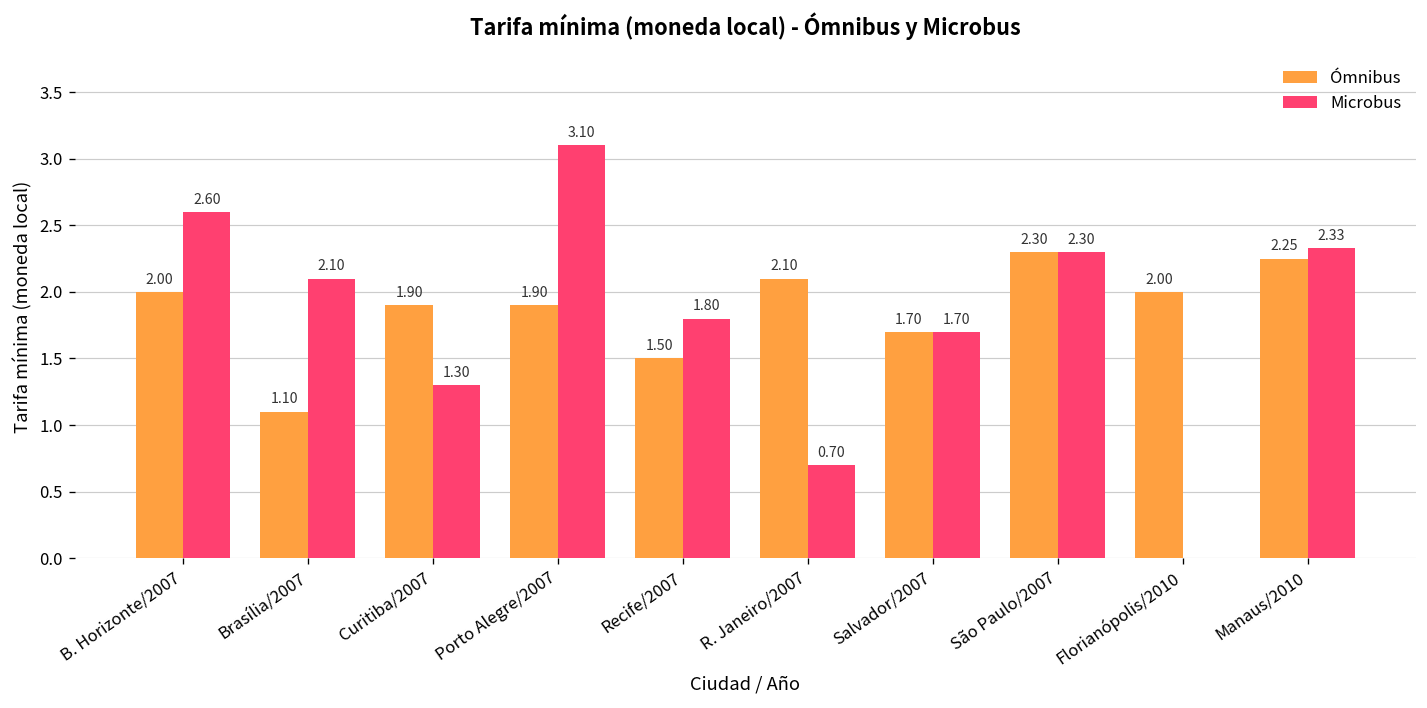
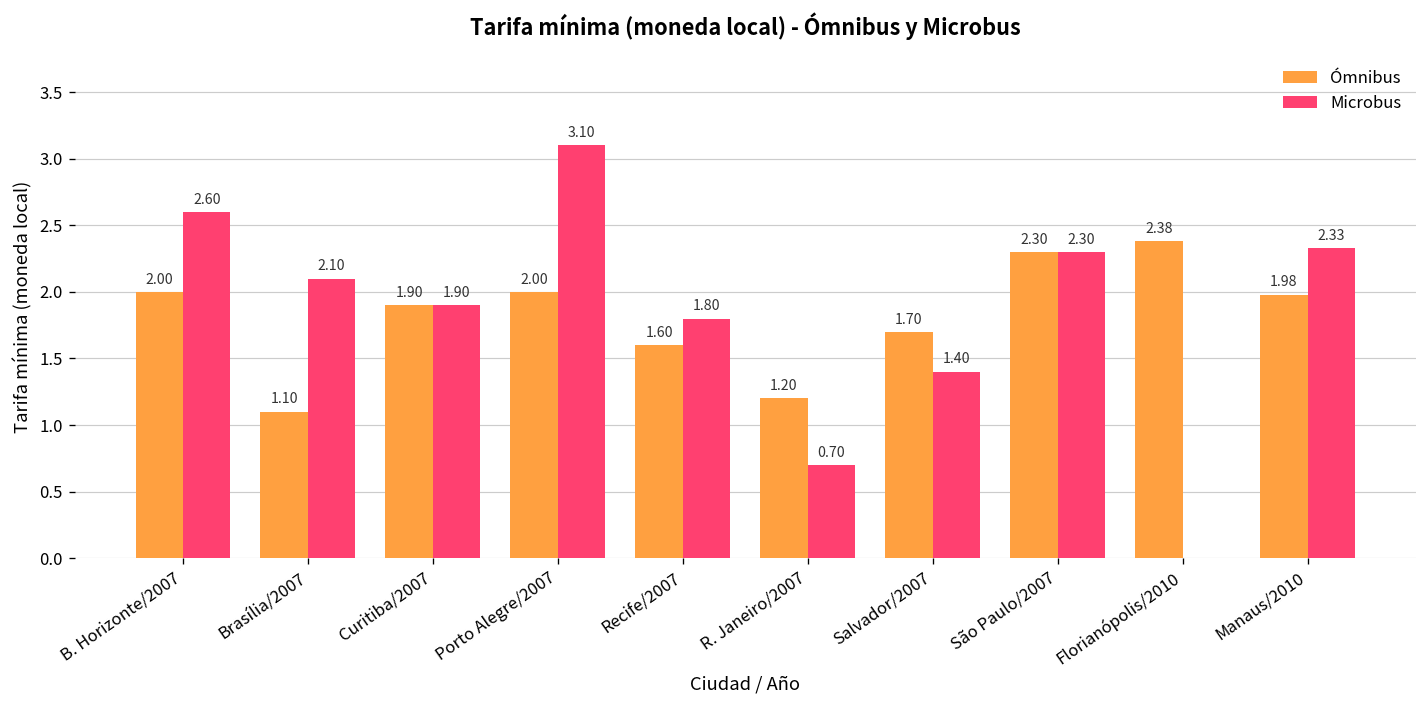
Microbus, Curitiba/2007: 1.30 -> 1.90
Ómnibus, Porto Alegre/2007: 1.90 -> 2.00
Ómnibus, Recife/2007: 1.50 -> 1.60
Ómnibus, R. Janeiro/2007: 2.10 -> 1.20
Microbus, Salvador/2007: 1.70 -> 1.40
Ómnibus, Florianópolis/2010: 2.00 -> 2.38
Ómnibus, Manaus/2010: 2.25 -> 1.98
